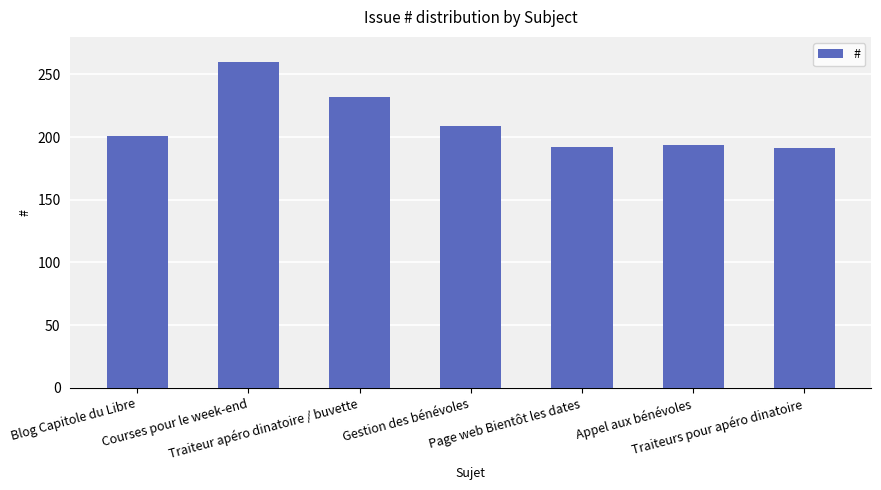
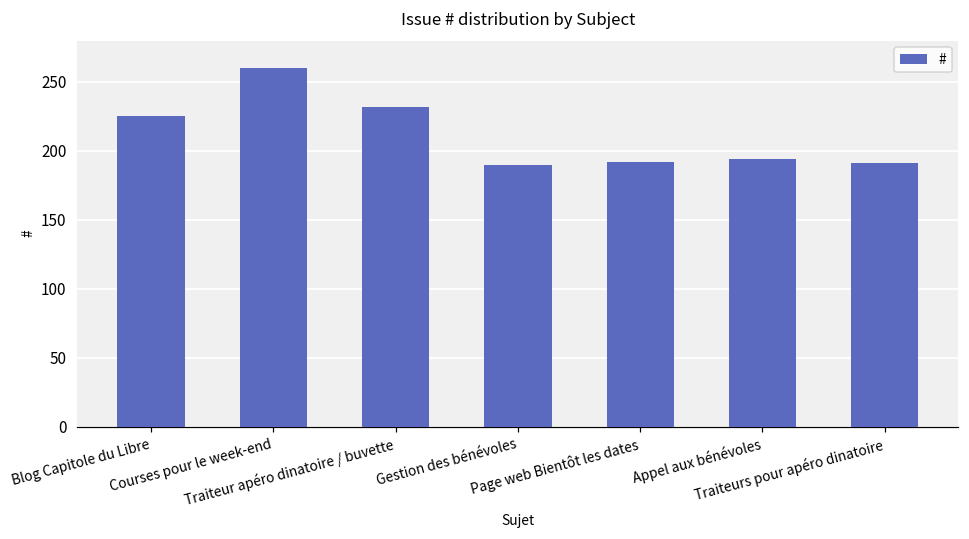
Blog Capitole du Libre: 201 -> 225
Gestion des bénévoles: 209 -> 190
